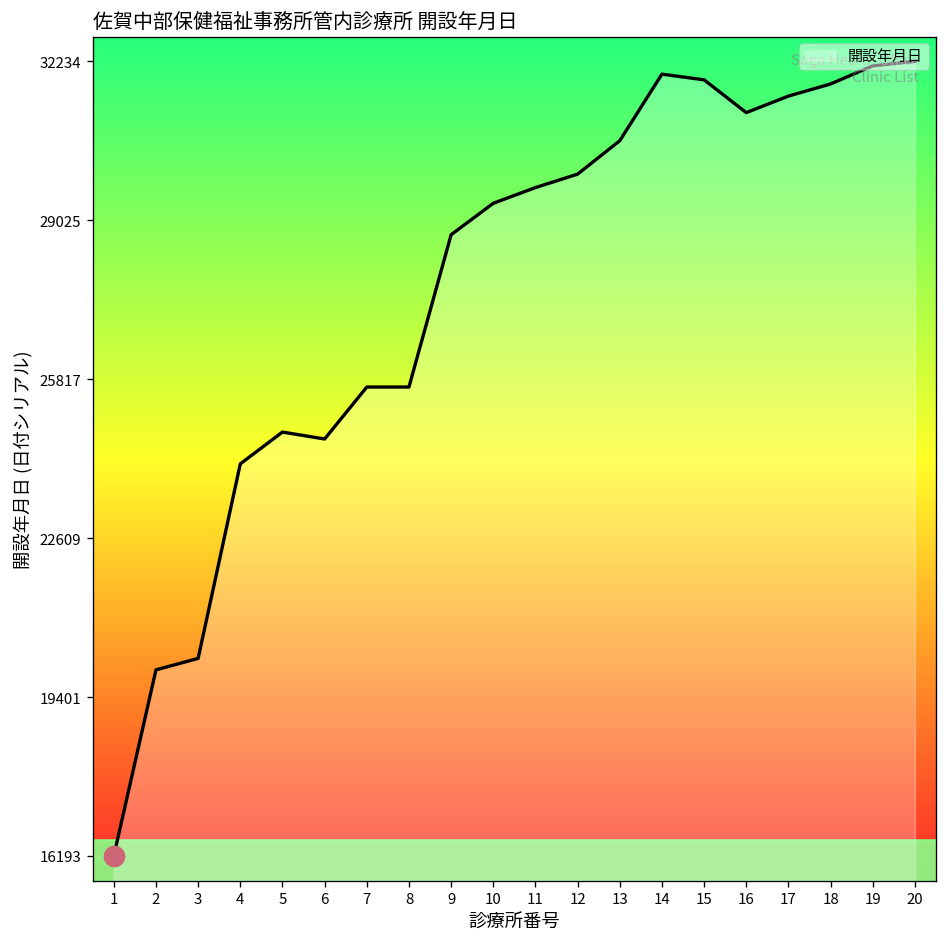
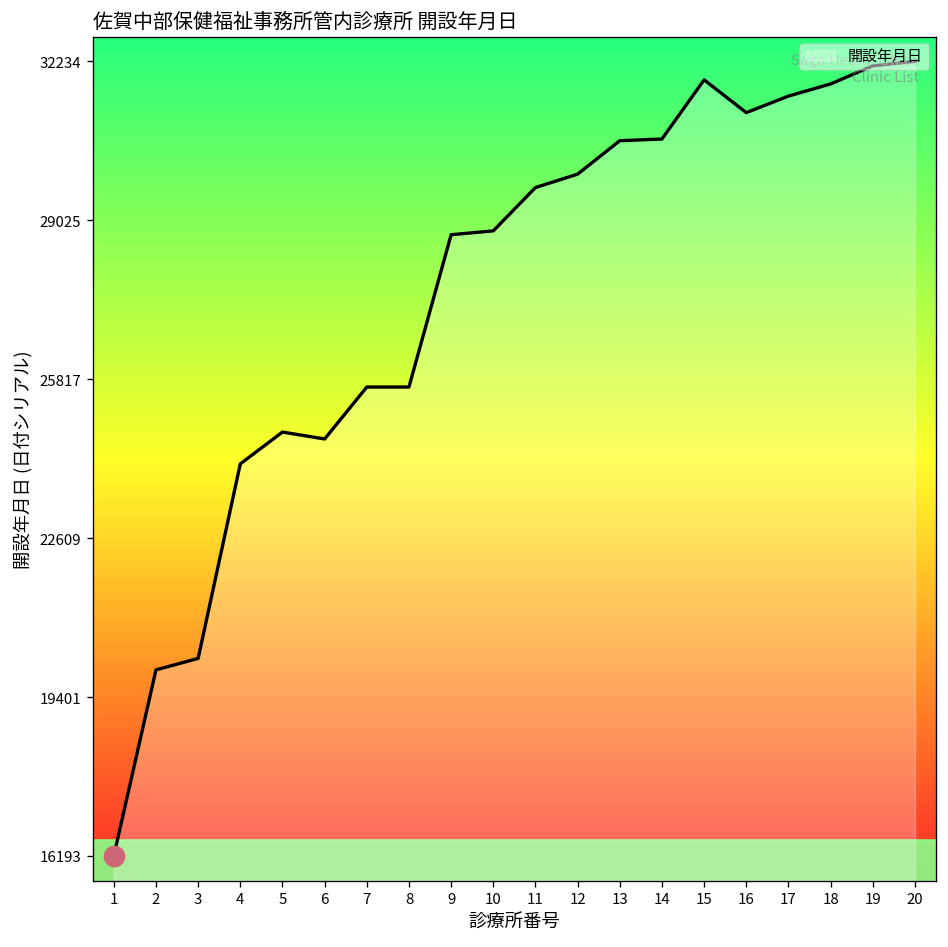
開設年月日, 10: 29400 -> 28800
開設年月日, 14: 32000 -> 30700
